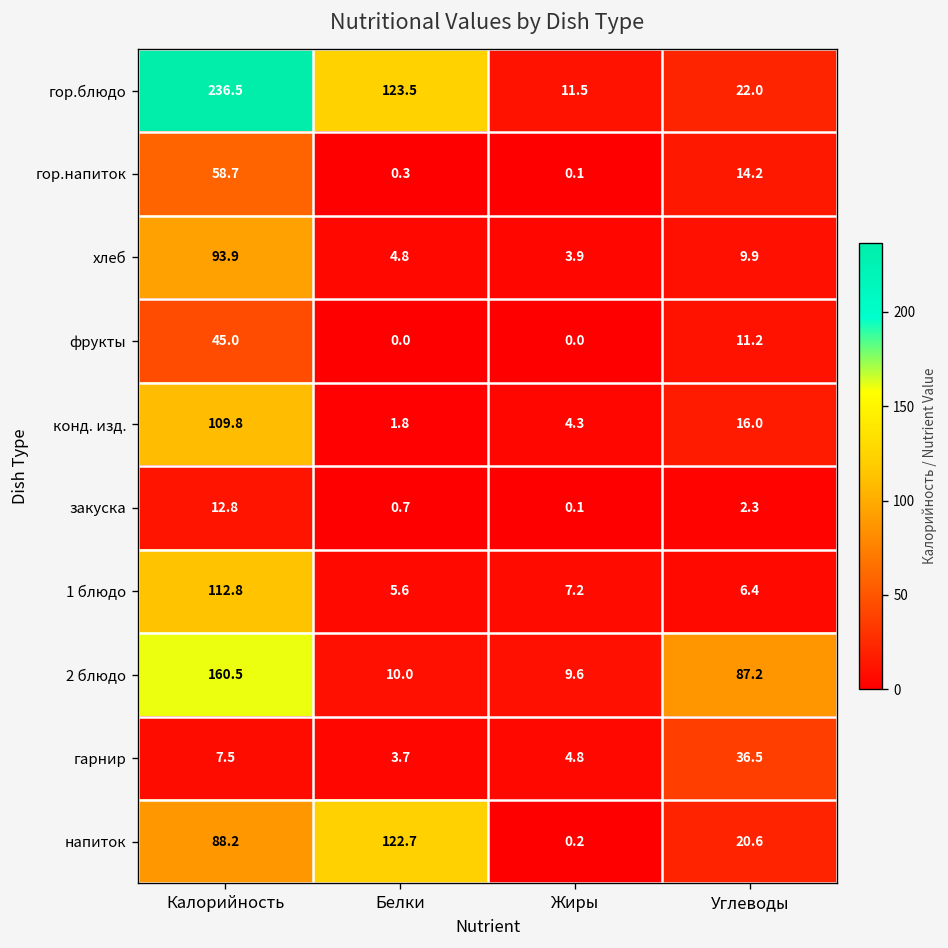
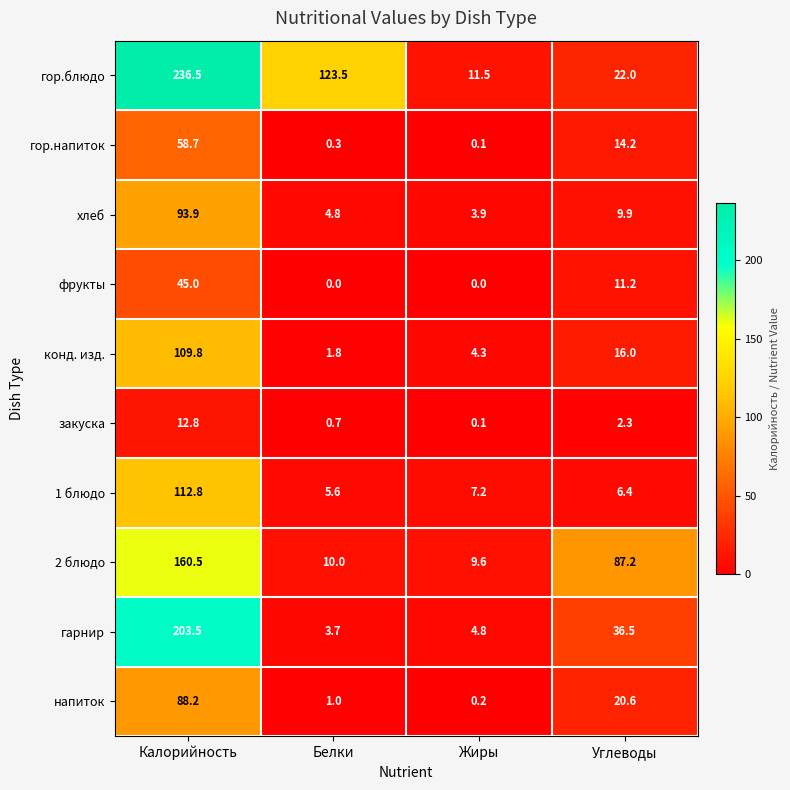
гарнир, Калорийность: 7.5 -> 203.5
напиток, Белки: 122.7 -> 1.0
